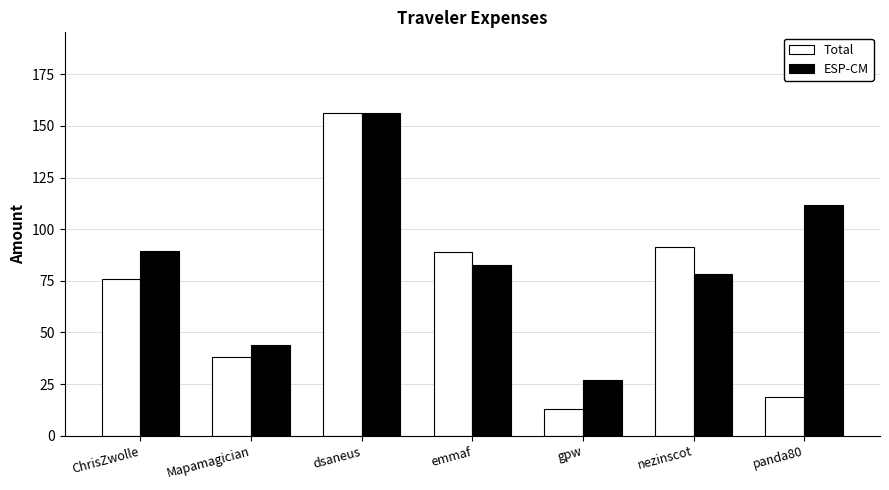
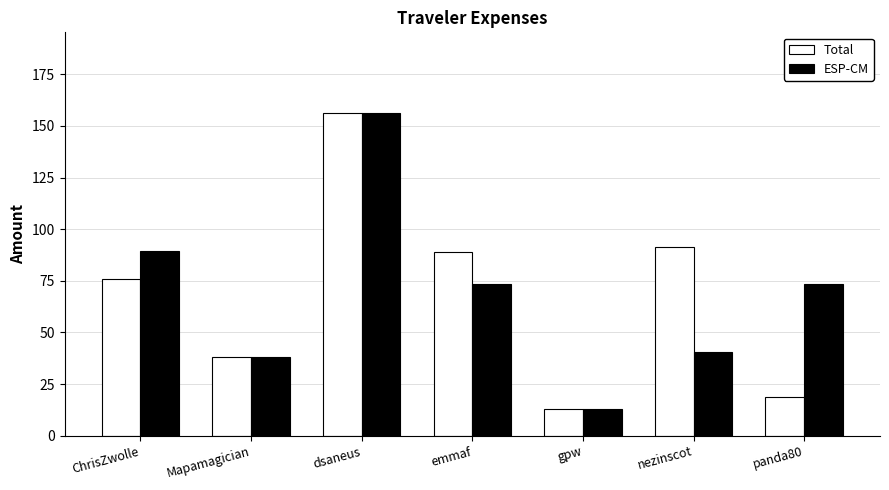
ESP-CM, Mapamagician: 44 -> 38
ESP-CM, emmaf: 83 -> 74
ESP-CM, gpw: 27 -> 13
ESP-CM, nezinscot: 78 -> 41
ESP-CM, panda80: 112 -> 74
